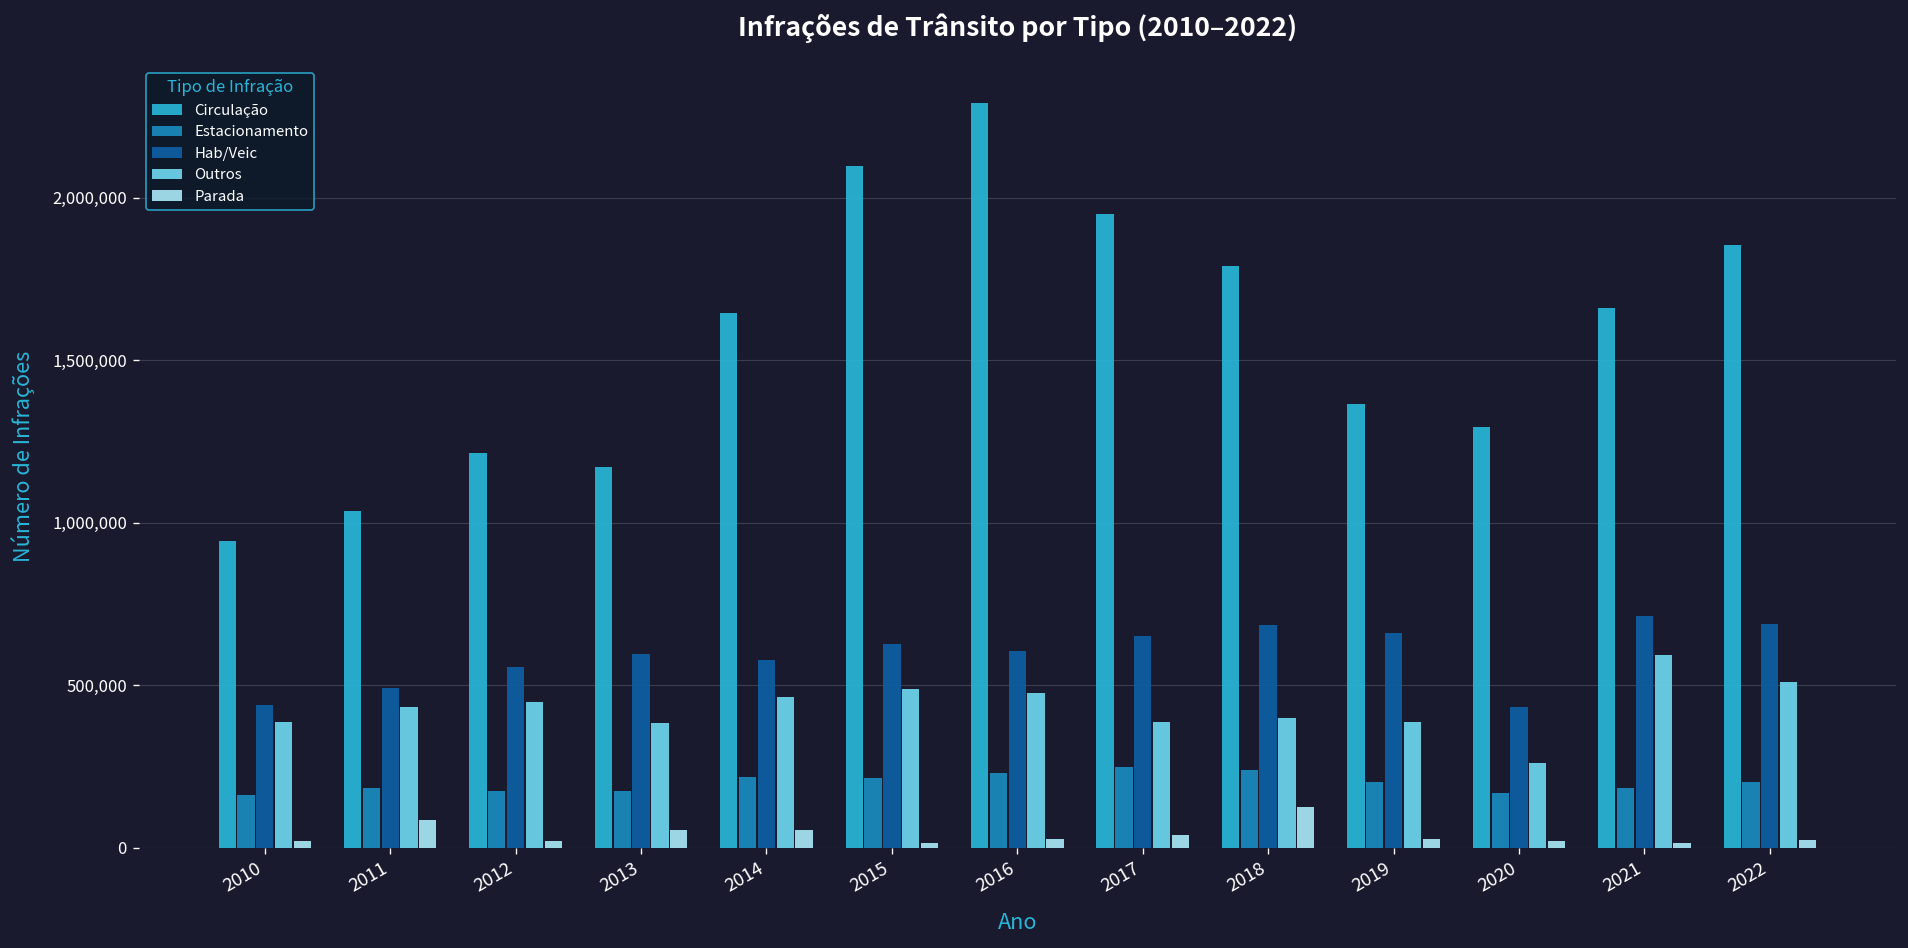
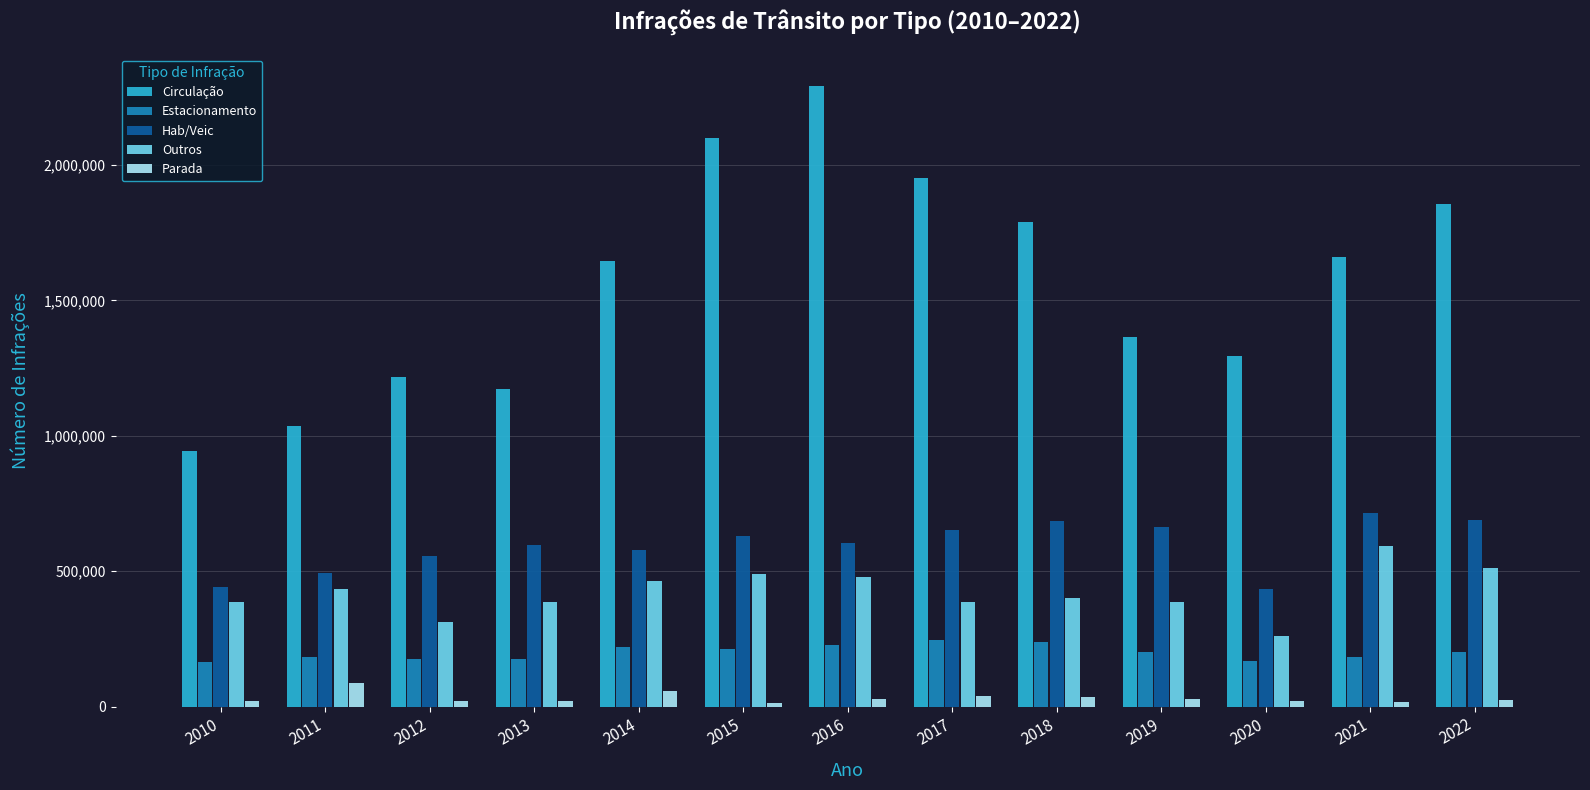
Outros, 2012: 450,000 -> 310,000
Parada, 2013: 60,000 -> 20,000
Parada, 2018: 130,000 -> 30,000
